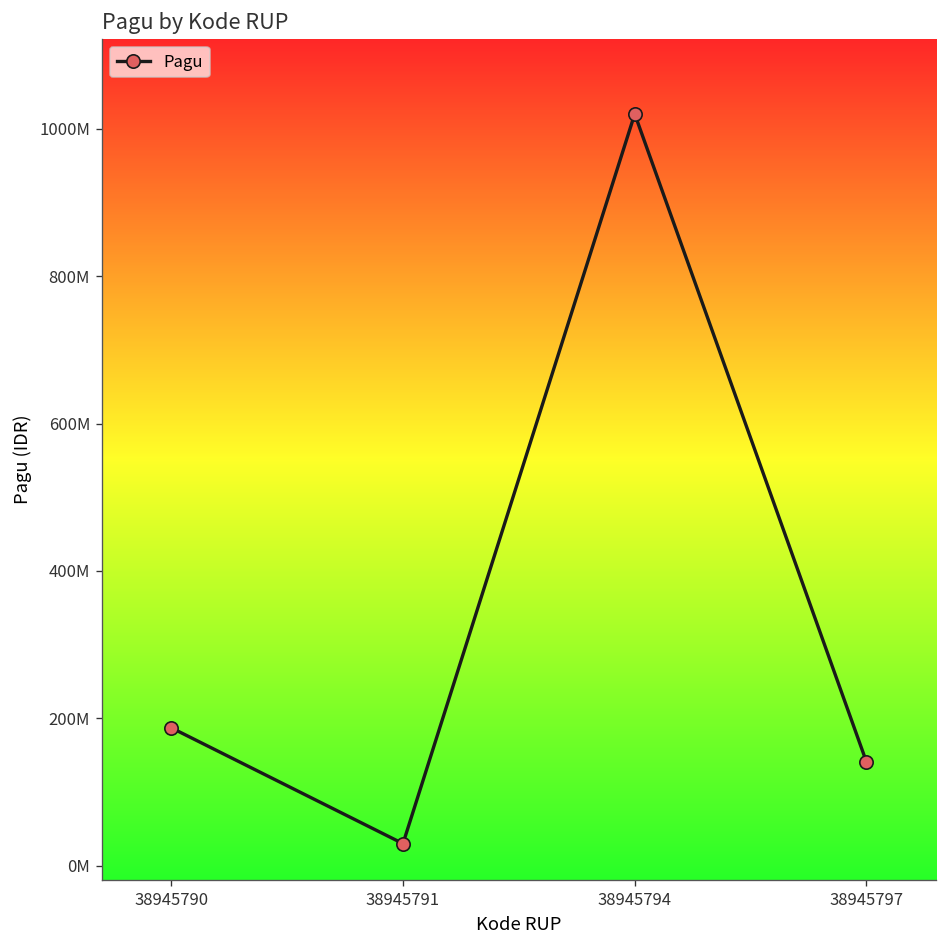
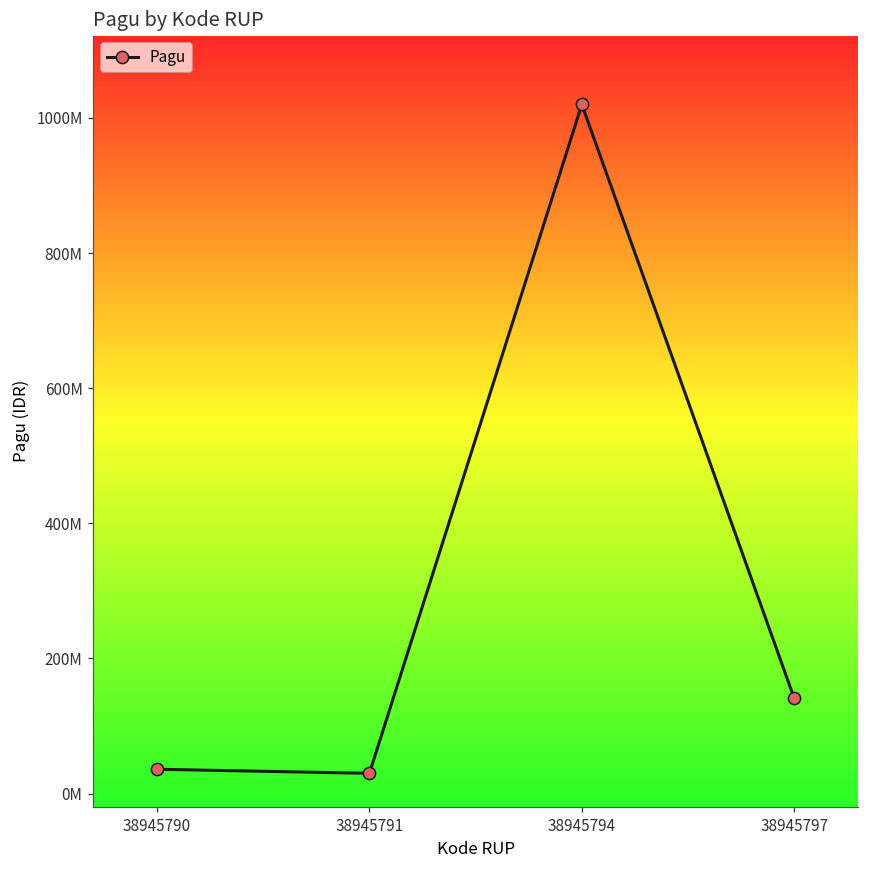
38945790: 190000000 -> 40000000
